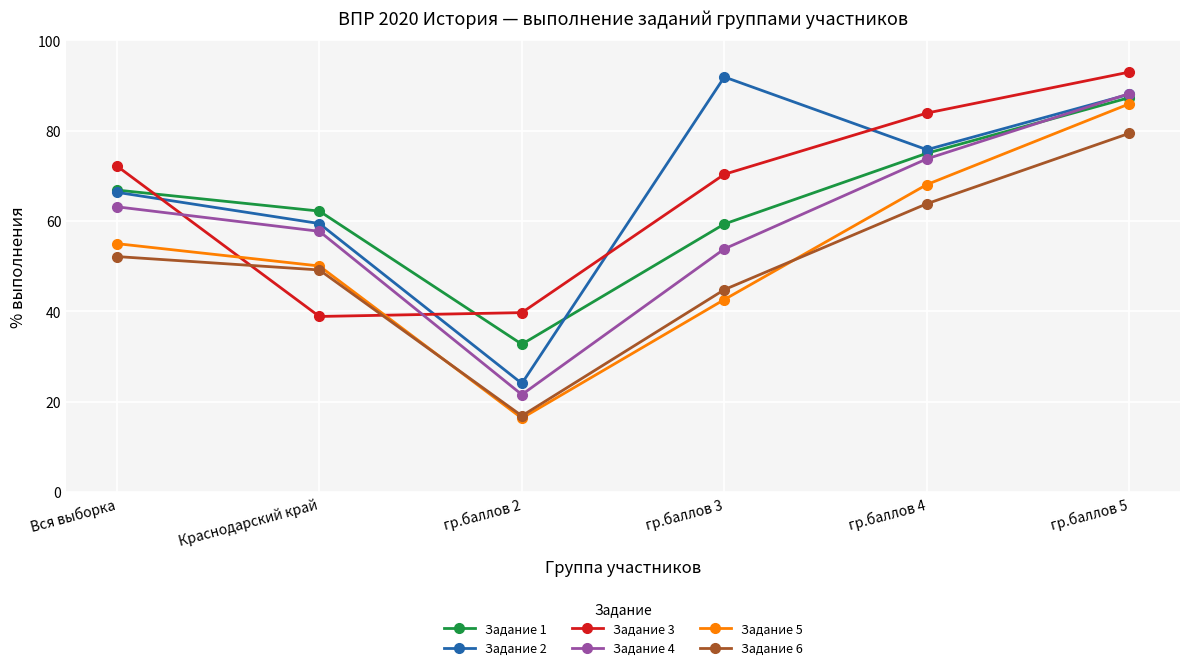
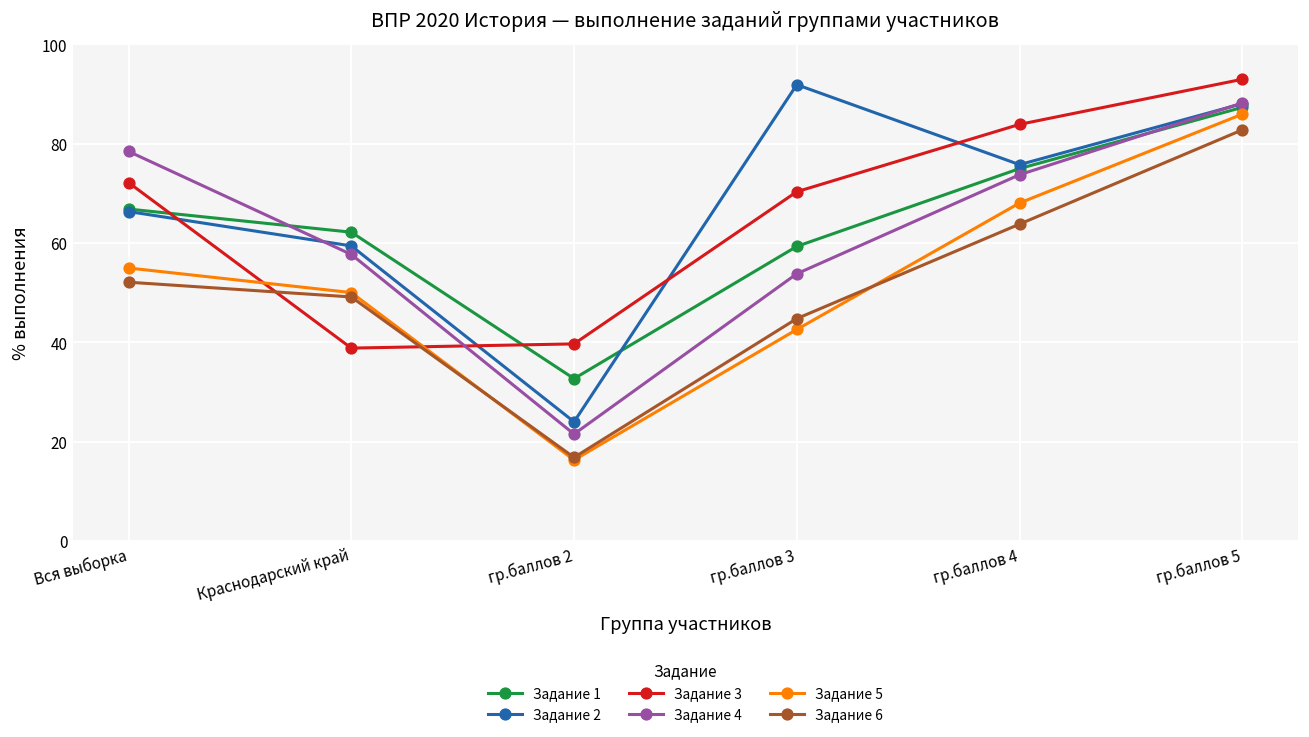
Задание 4, Вся выборка: 63 -> 78
Задание 6, гр.баллов 5: 79 -> 83
